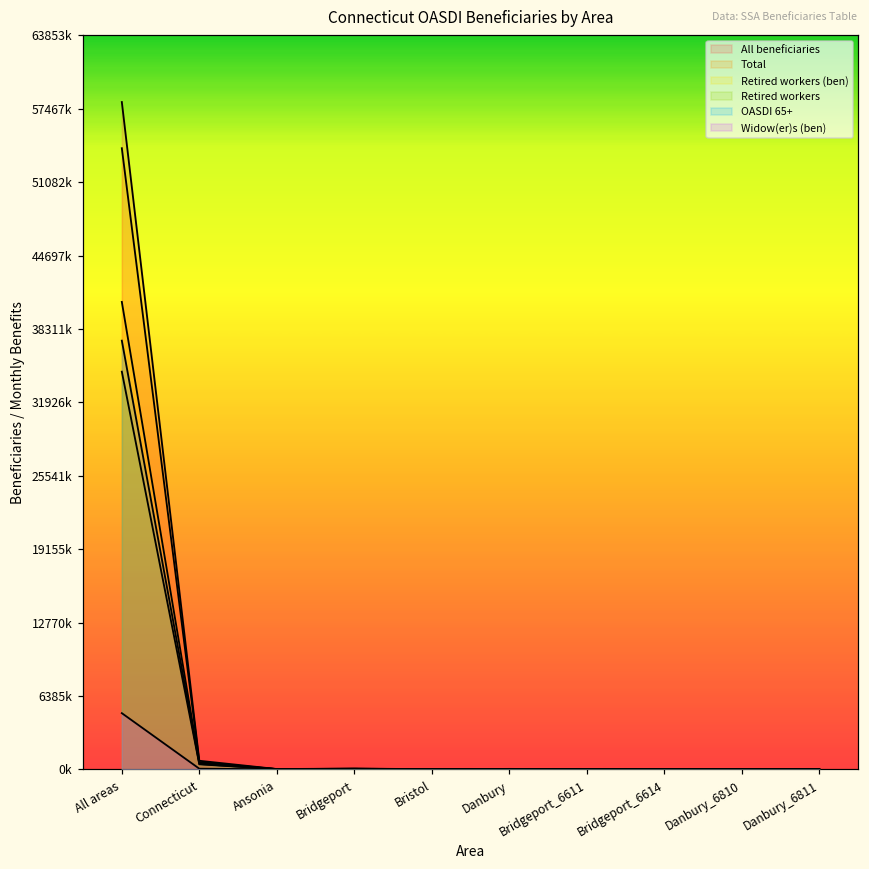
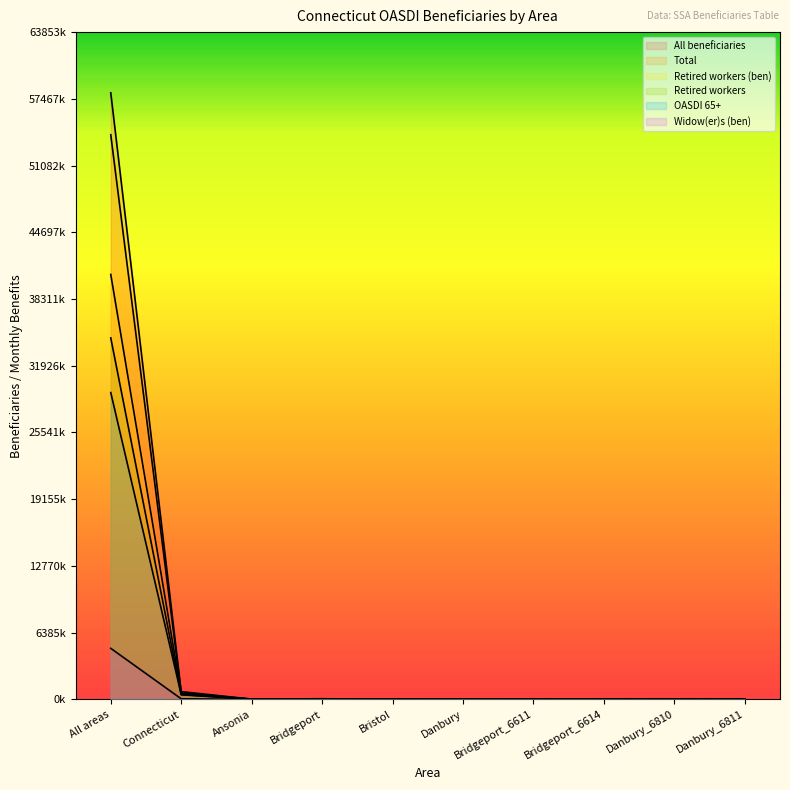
OASDI 65+, All areas: 37300000 -> 29400000
